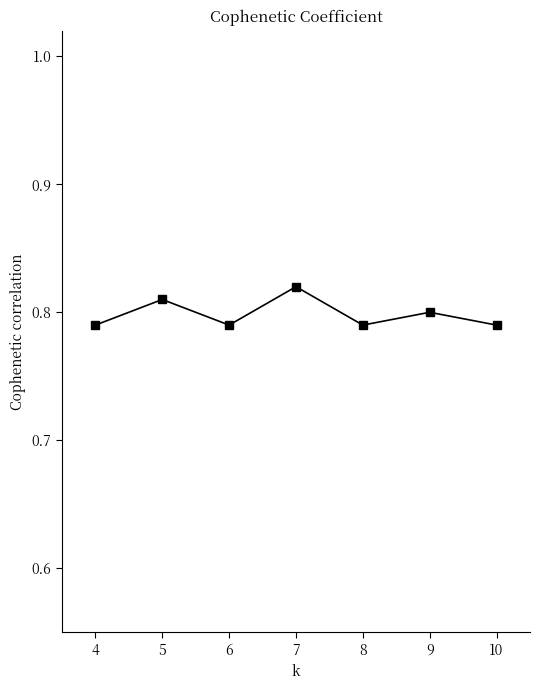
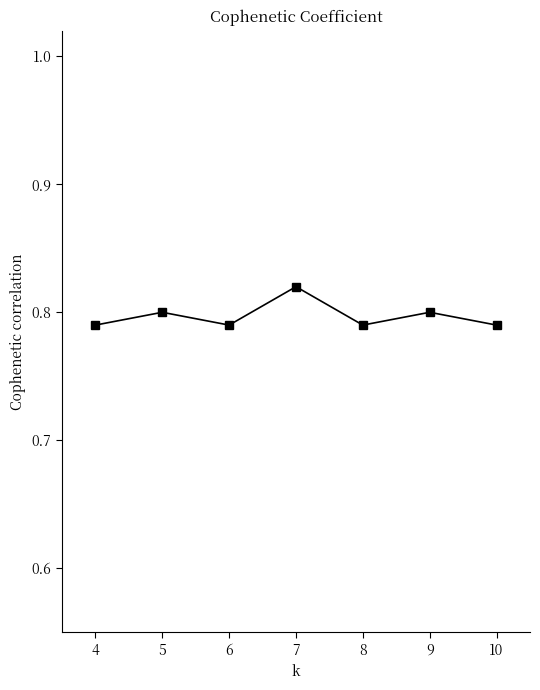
5: 0.81 -> 0.80
